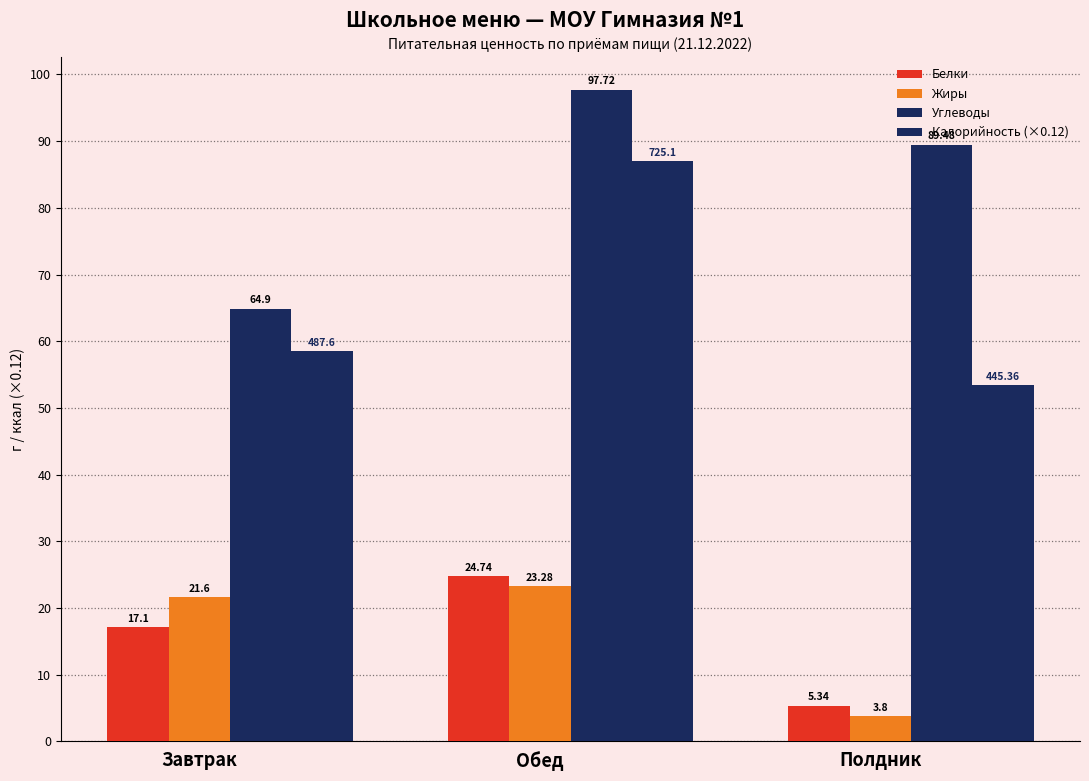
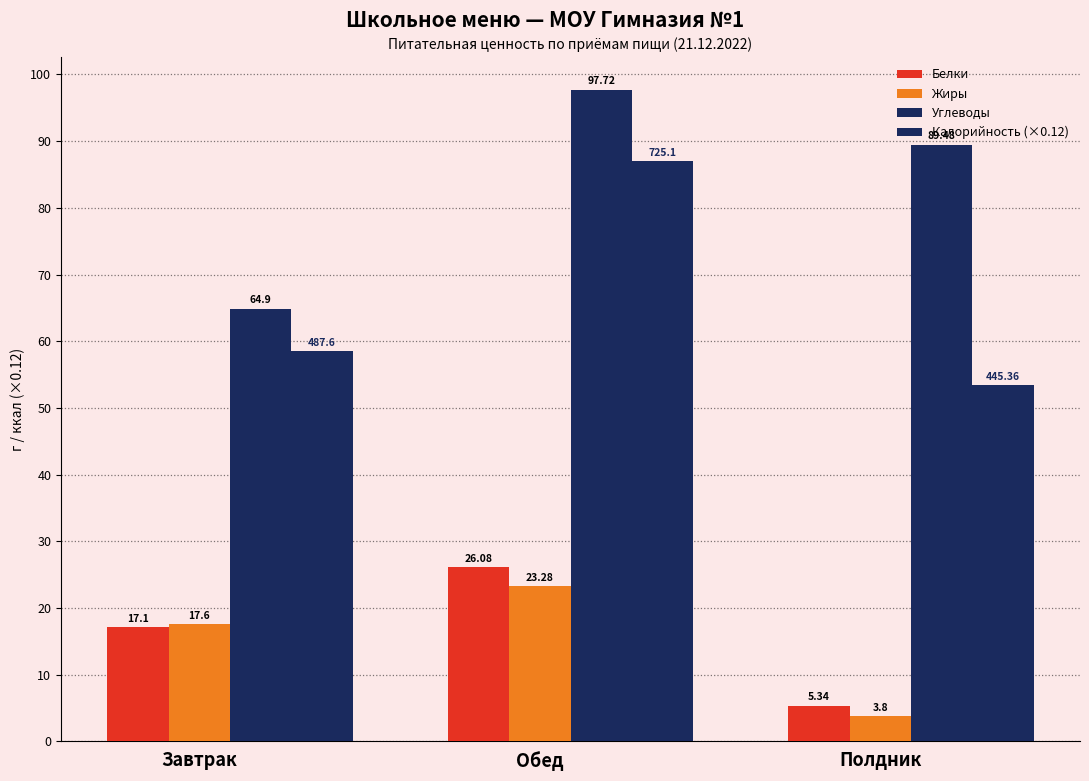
Жиры, Завтрак: 21.6 -> 17.6
Белки, Обед: 24.74 -> 26.08
